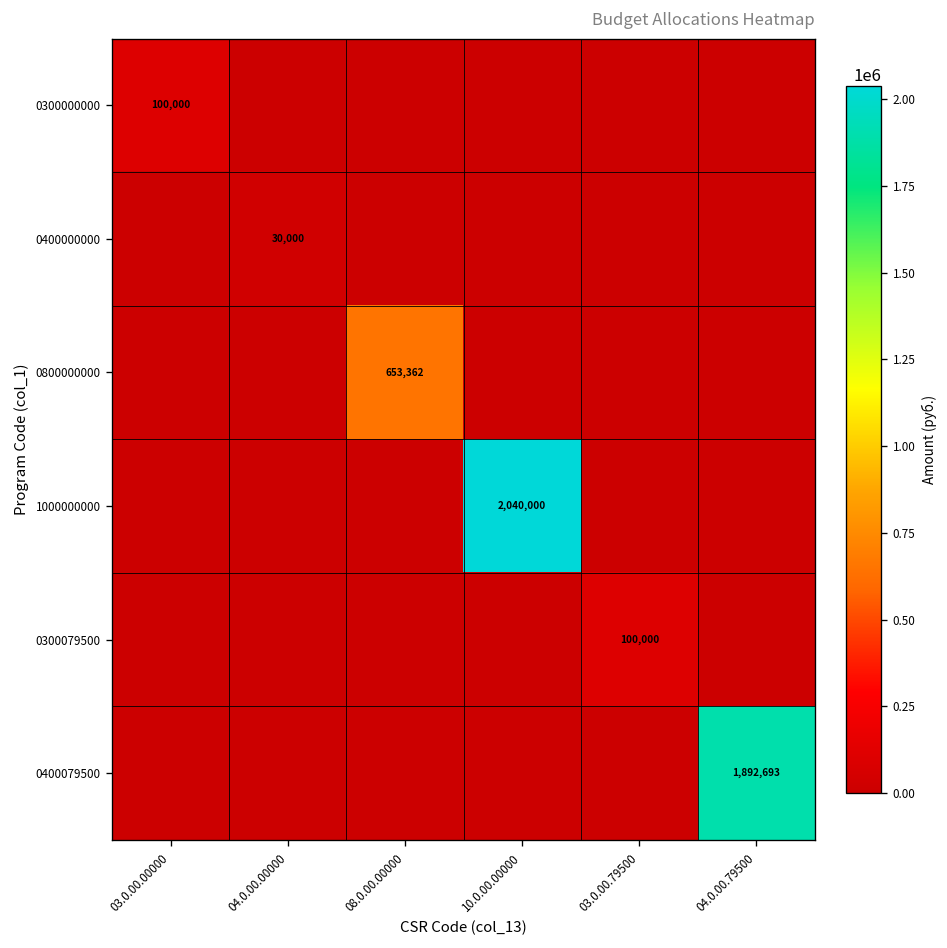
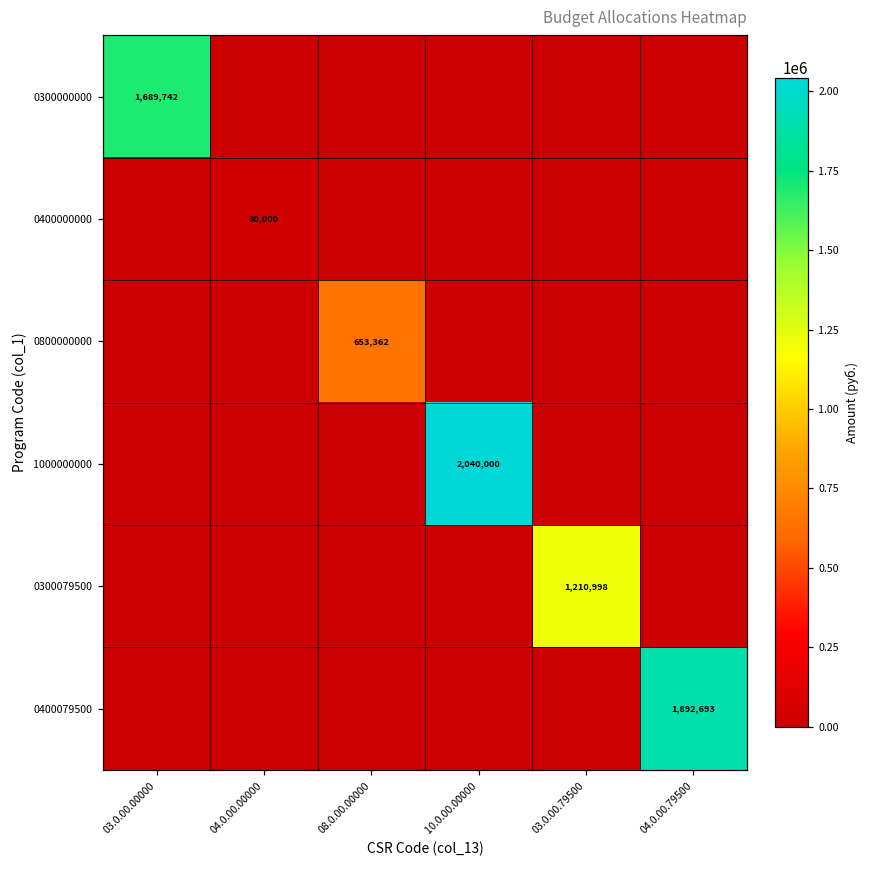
0300000000, 03.0.00.00000: 100,000 -> 1,689,742
0300079500, 03.0.00.79500: 100,000 -> 1,210,998
